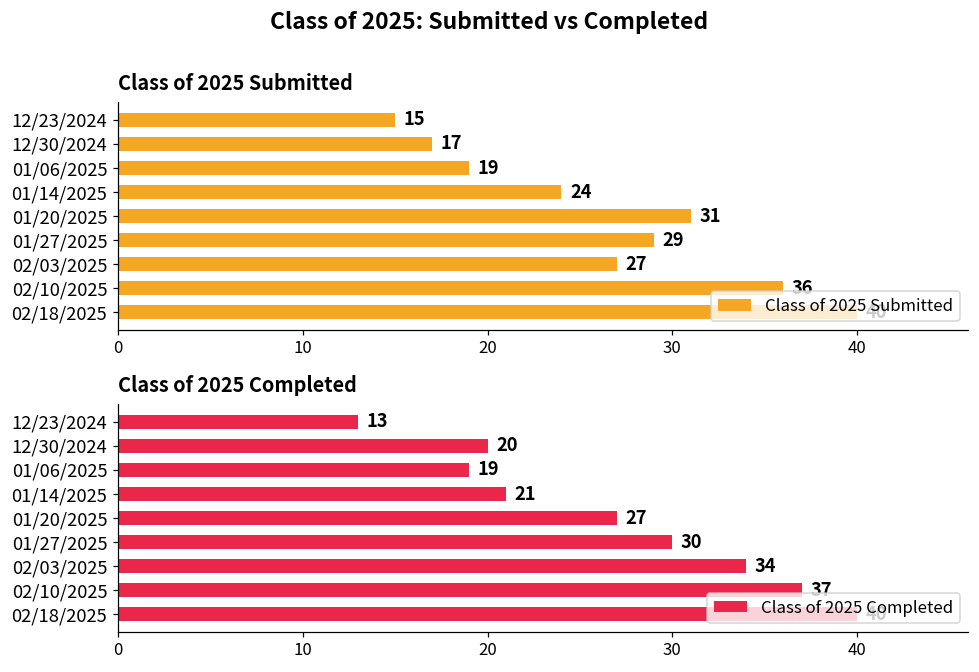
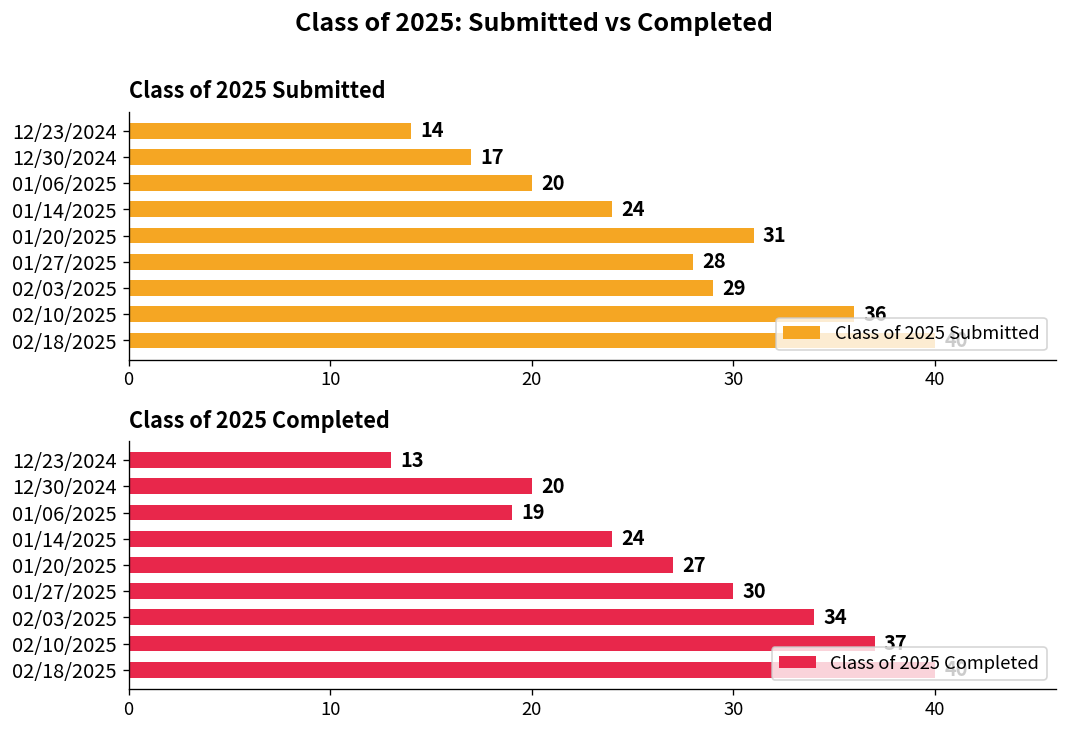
Class of 2025 Submitted, 12/23/2024: 15 -> 14
Class of 2025 Submitted, 01/06/2025: 19 -> 20
Class of 2025 Submitted, 01/27/2025: 29 -> 28
Class of 2025 Submitted, 02/03/2025: 27 -> 29
Class of 2025 Completed, 01/14/2025: 21 -> 24
